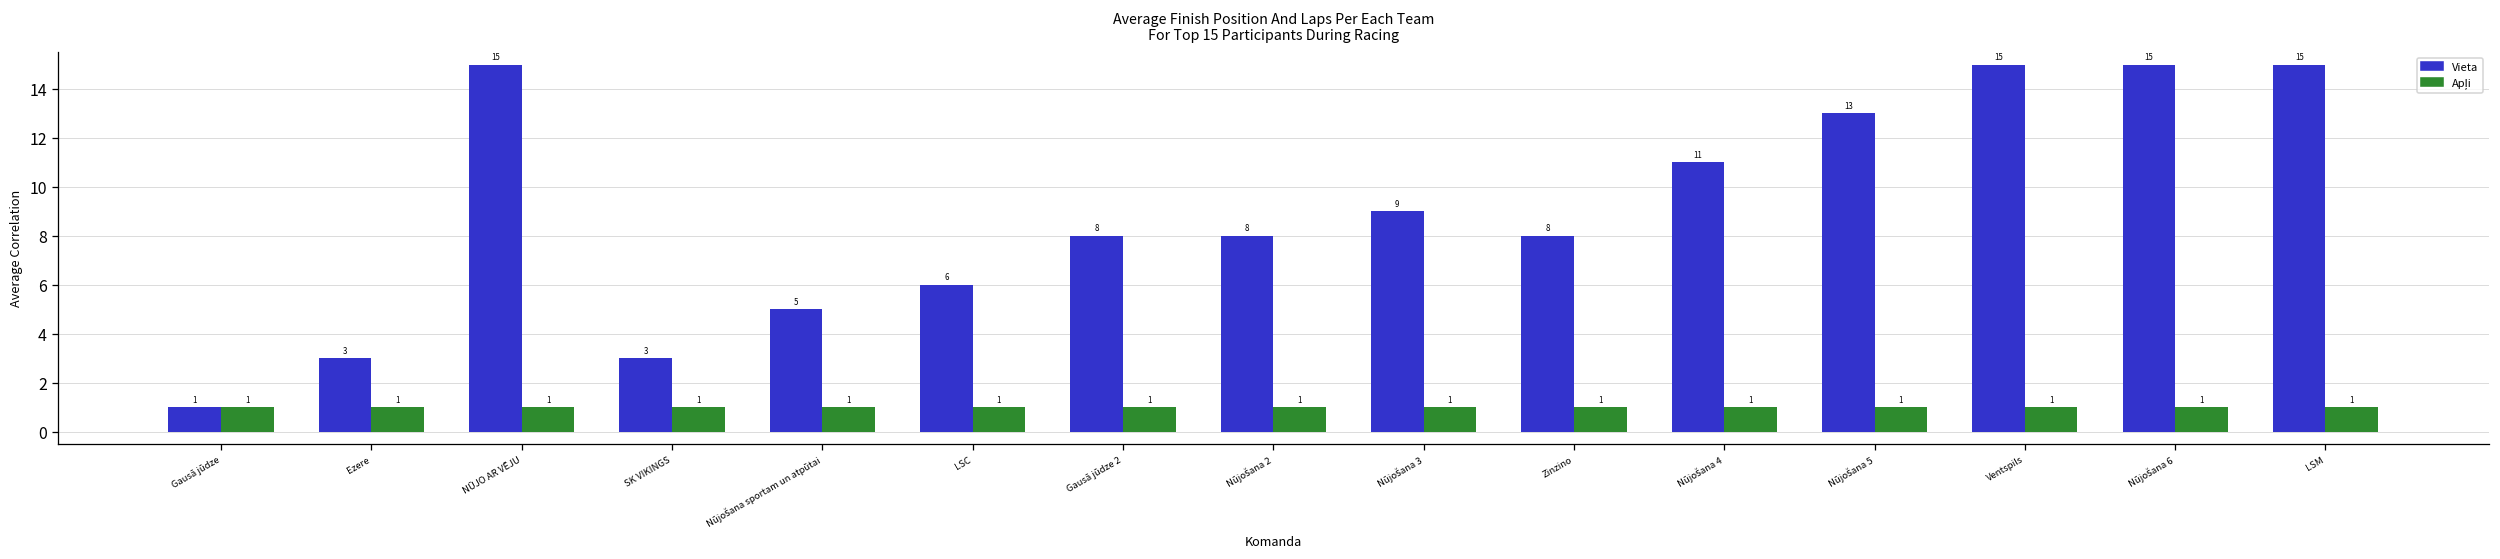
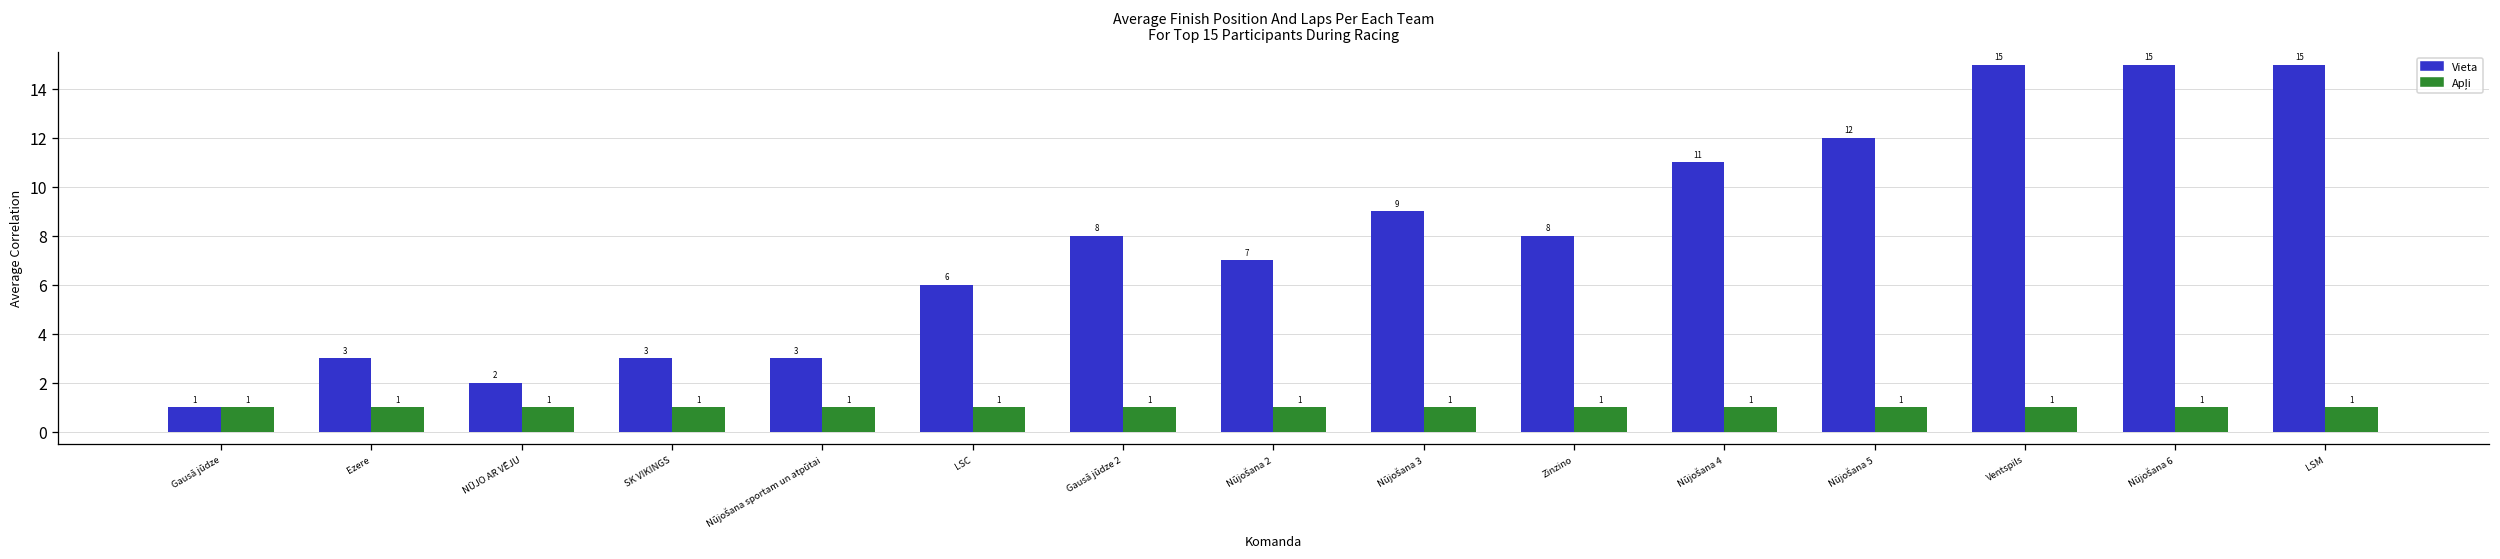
Vieta, NŪJO AR VĒJU: 15 -> 2
Vieta, Nūjošana sportam un atpūtai: 5 -> 3
Vieta, Nūjošana 2: 8 -> 7
Vieta, Nūjošana 5: 13 -> 12
